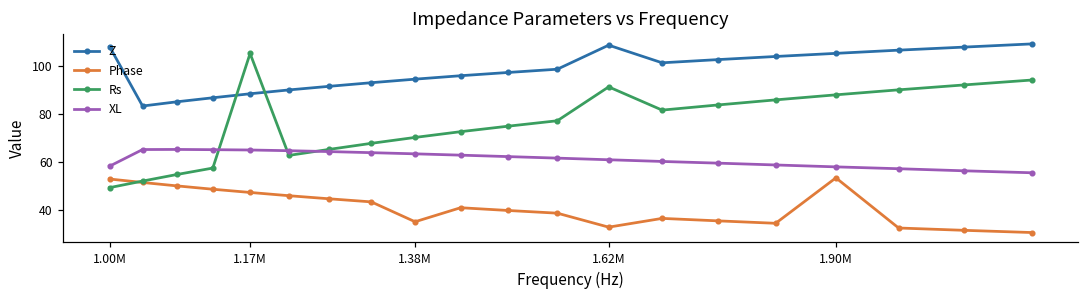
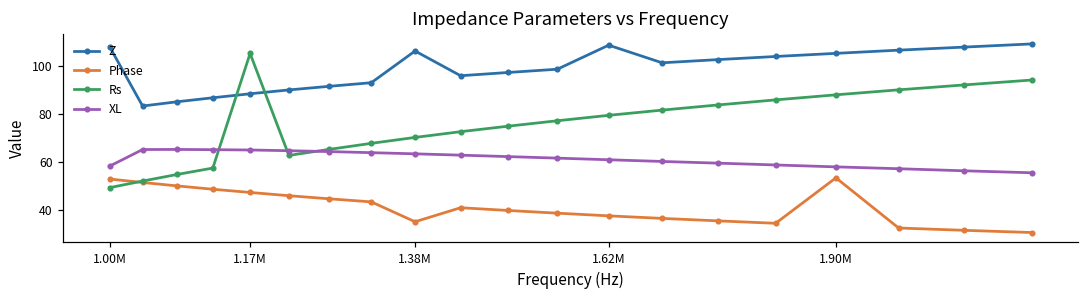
Z, 1.38M: 95 -> 106
Phase, 1.62M: 33 -> 37
Rs, 1.62M: 91 -> 80
